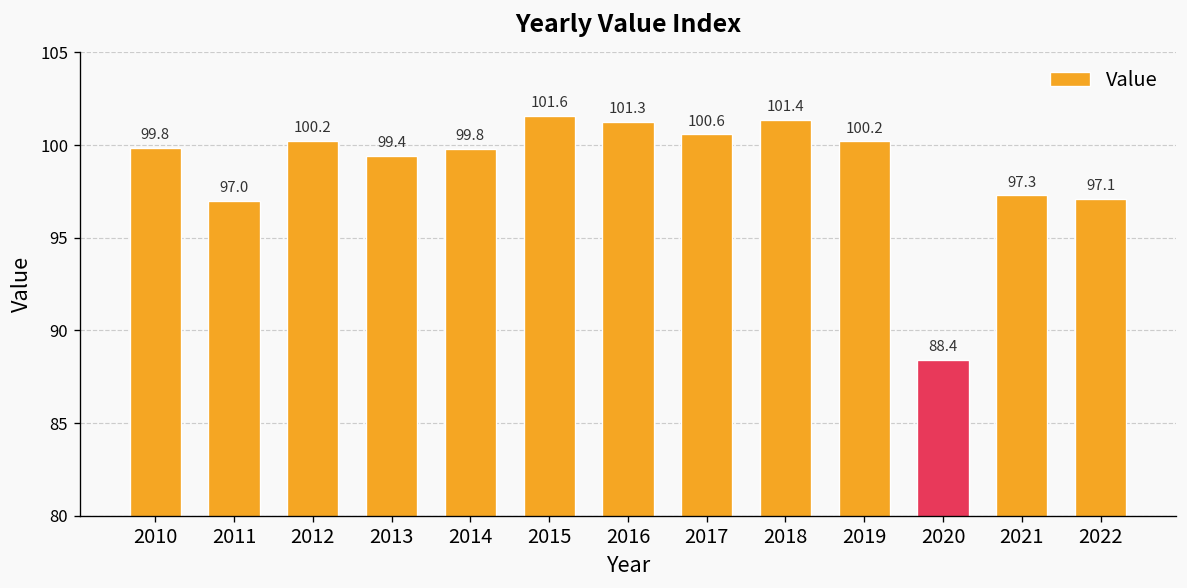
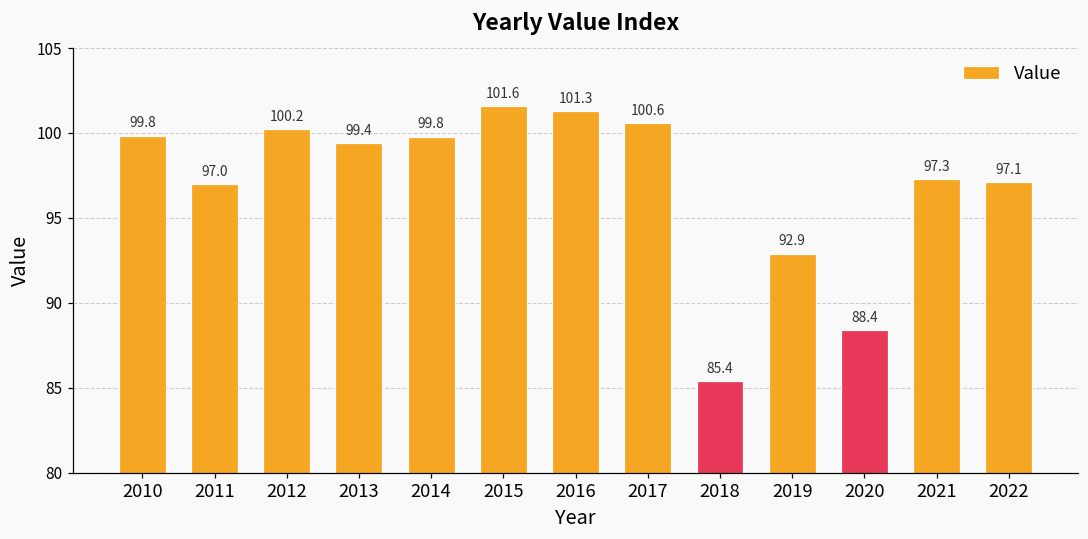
2018: 101.4 -> 85.4
2019: 100.2 -> 92.9
